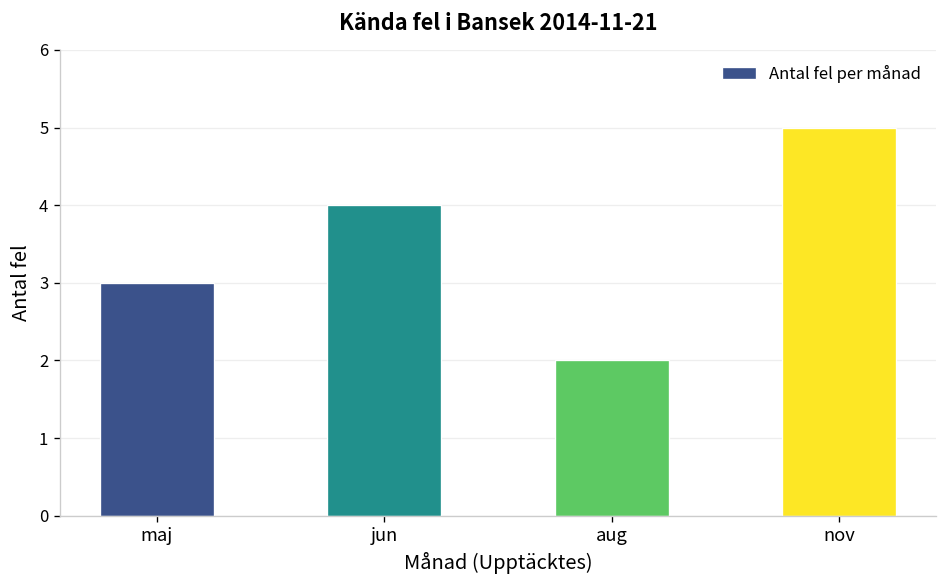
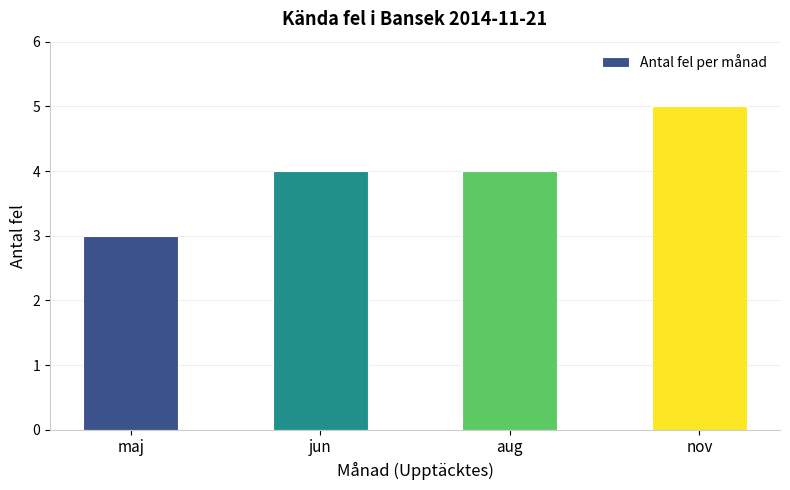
aug: 2 -> 4
